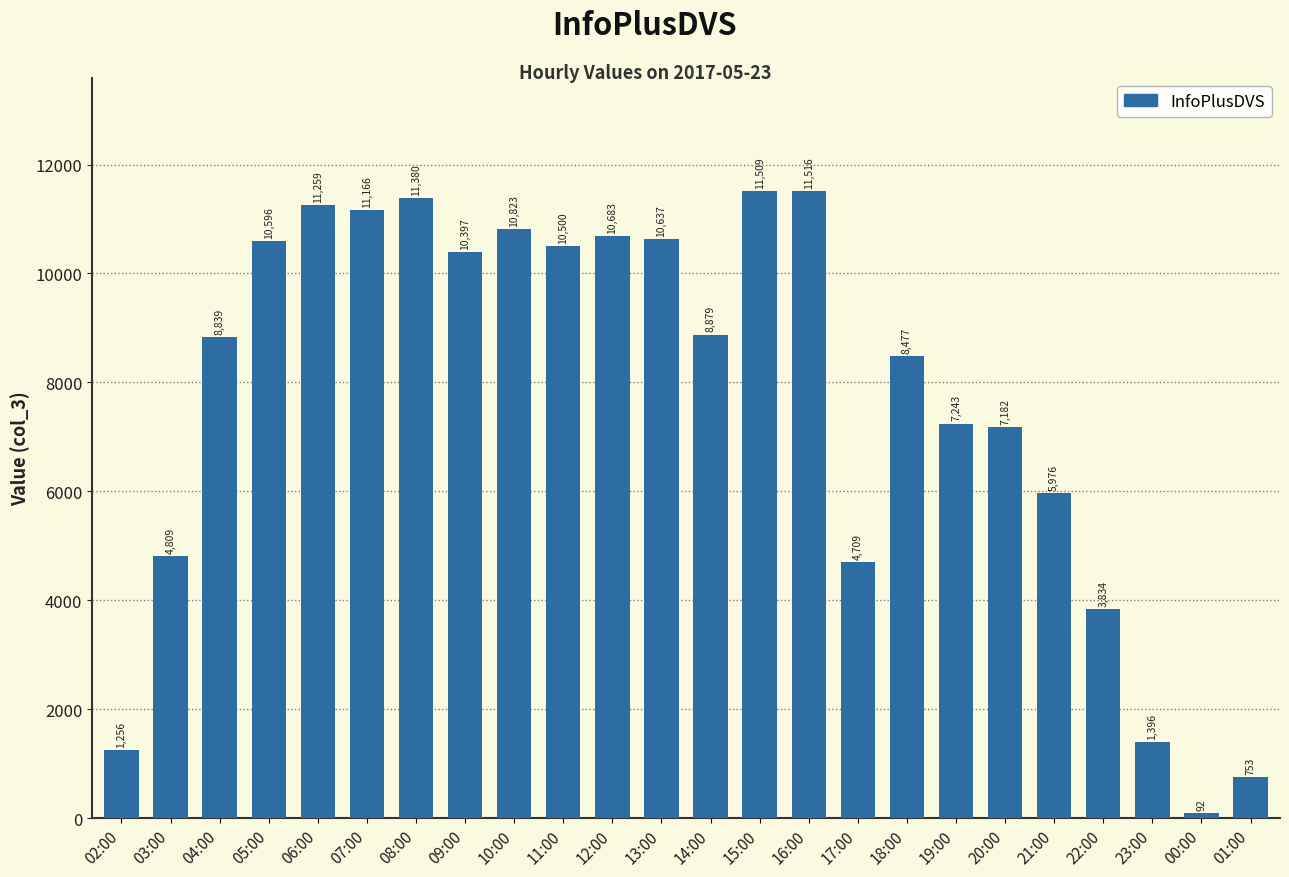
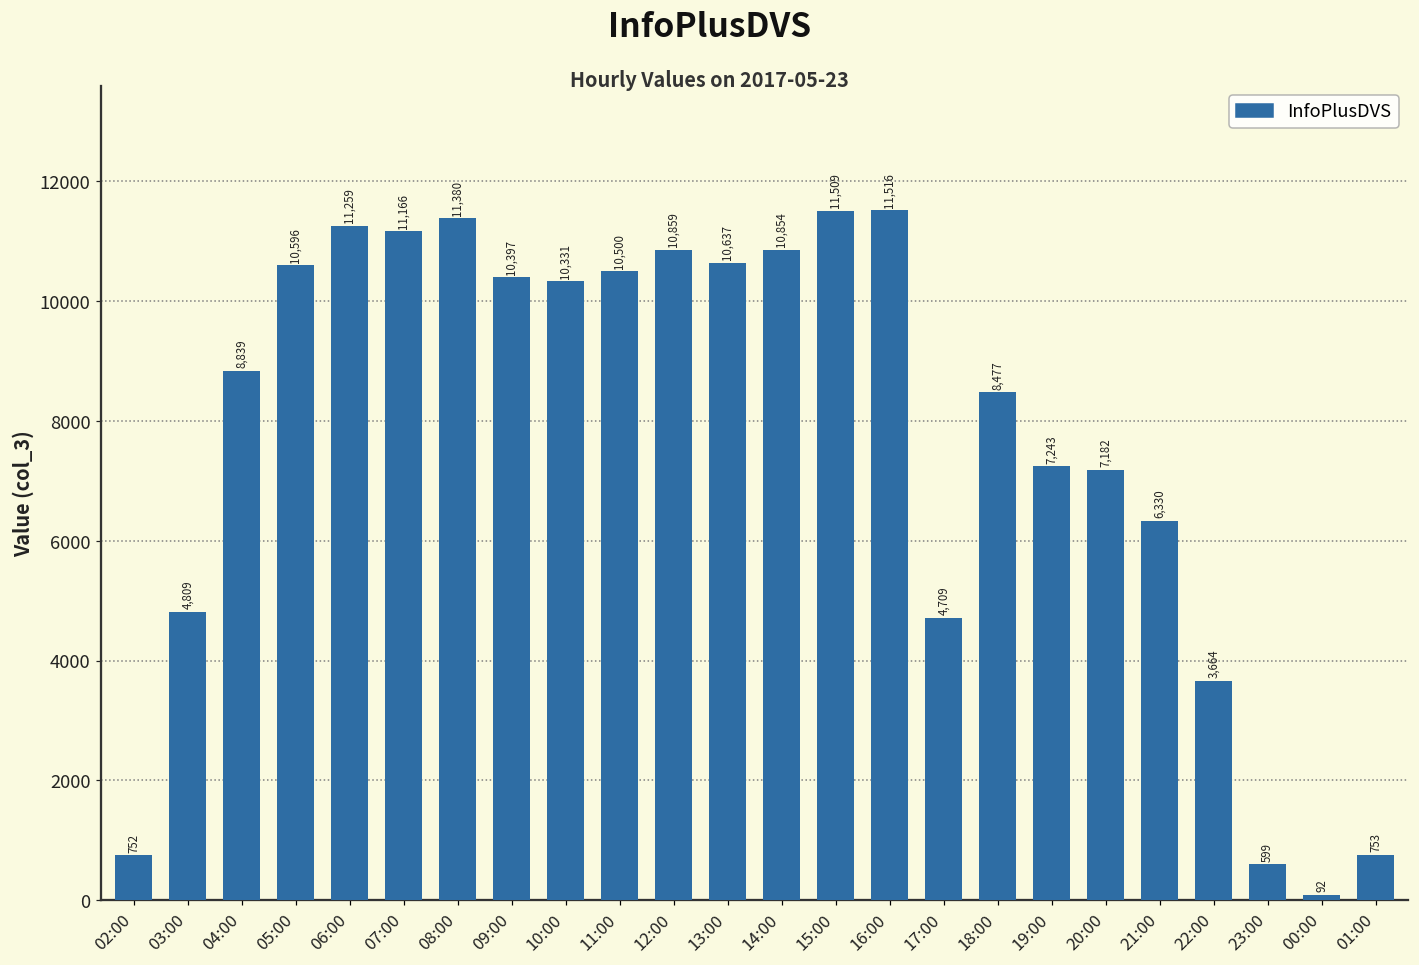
02:00: 1,256 -> 752
10:00: 10,823 -> 10,331
12:00: 10,683 -> 10,859
14:00: 8,879 -> 10,854
21:00: 5,976 -> 6,330
22:00: 3,834 -> 3,664
23:00: 1,396 -> 599
